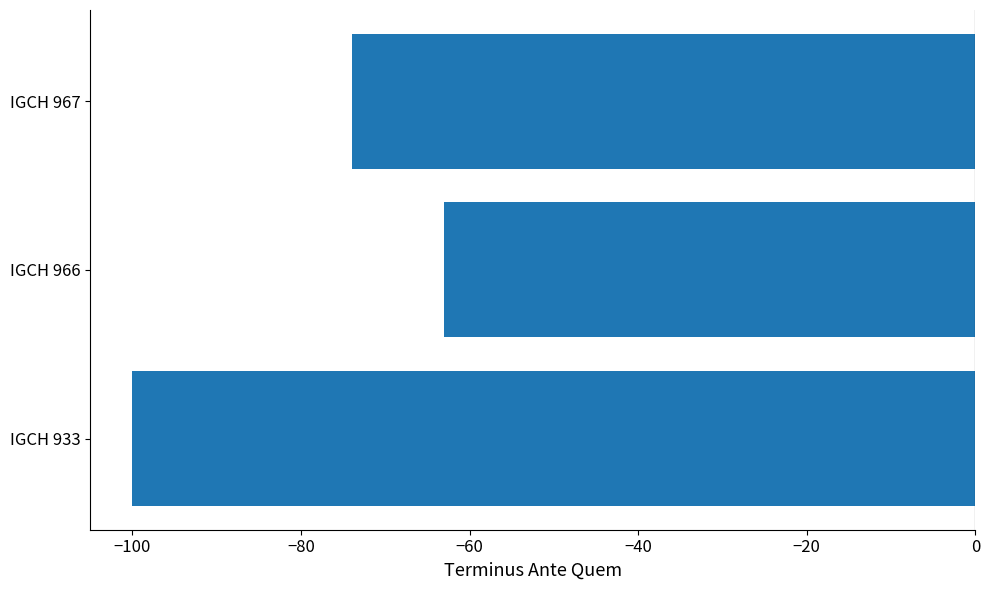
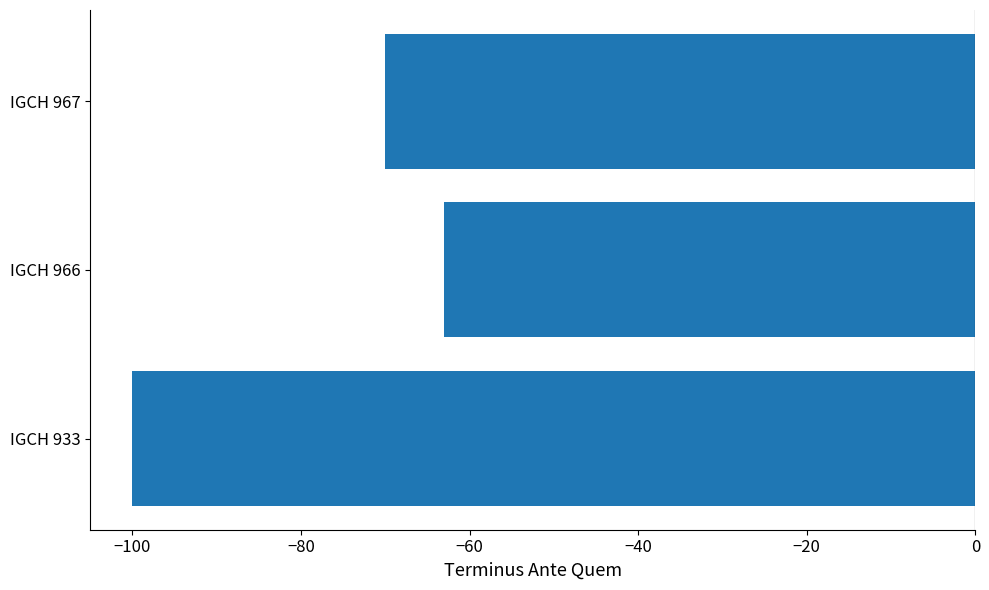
IGCH 967: -74 -> -70
